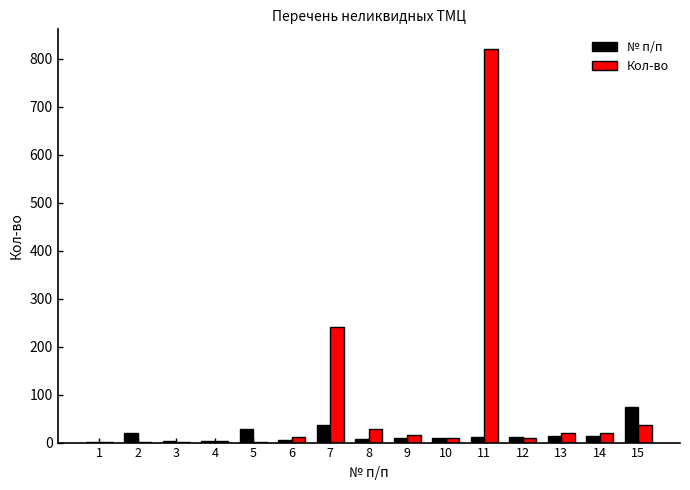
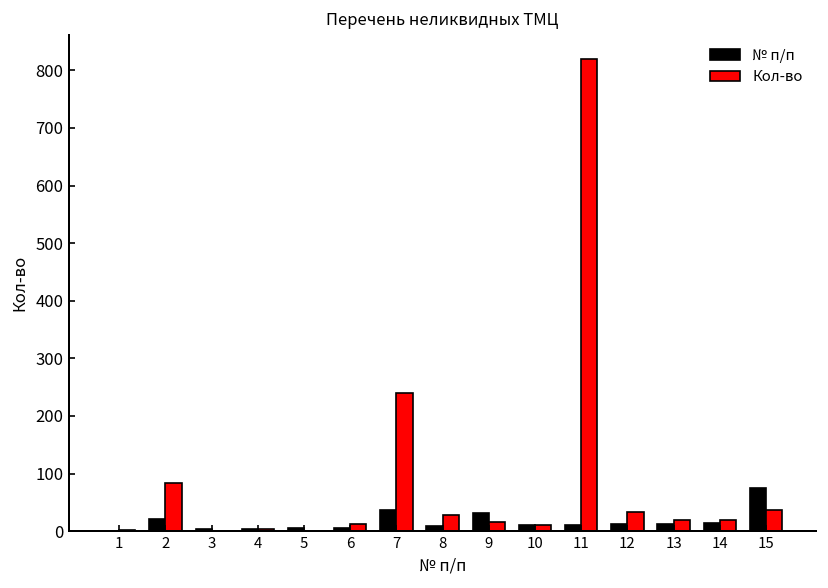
Кол-во, 2: 0 -> 80
№ п/п, 5: 30 -> 10
№ п/п, 9: 10 -> 30
Кол-во, 12: 10 -> 30
